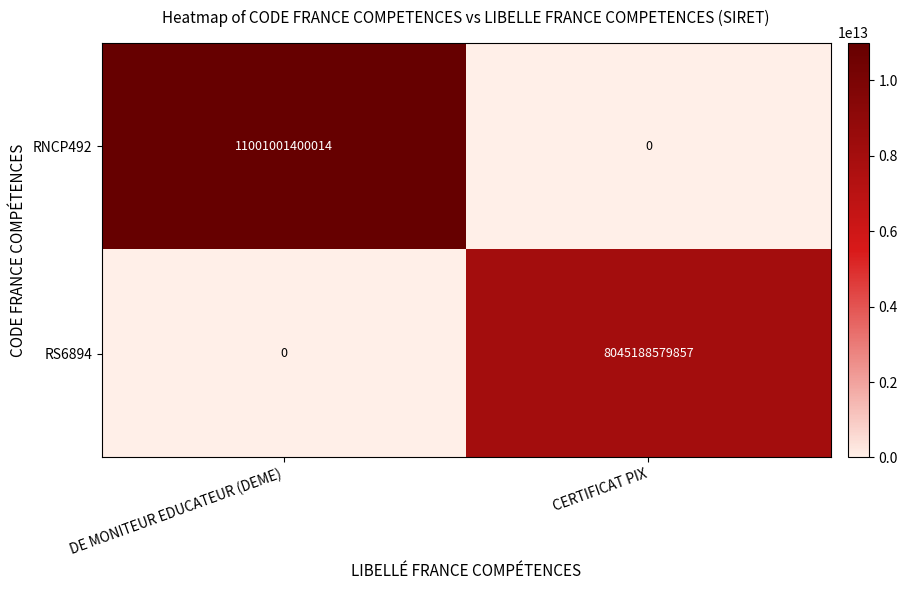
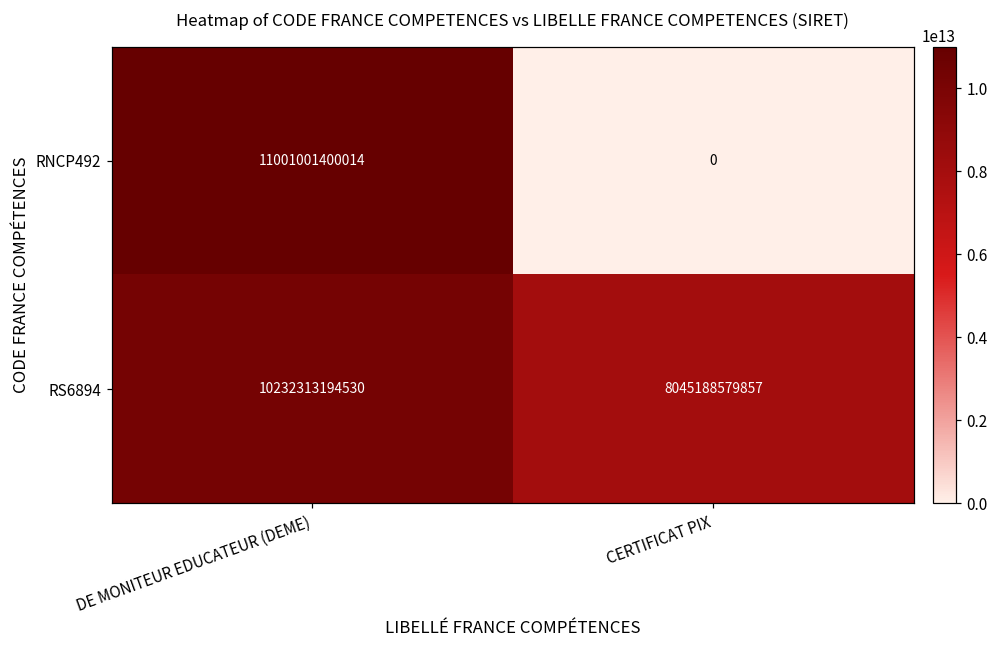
RS6894, DE MONITEUR EDUCATEUR (DEME): 0 -> 10232313194530
